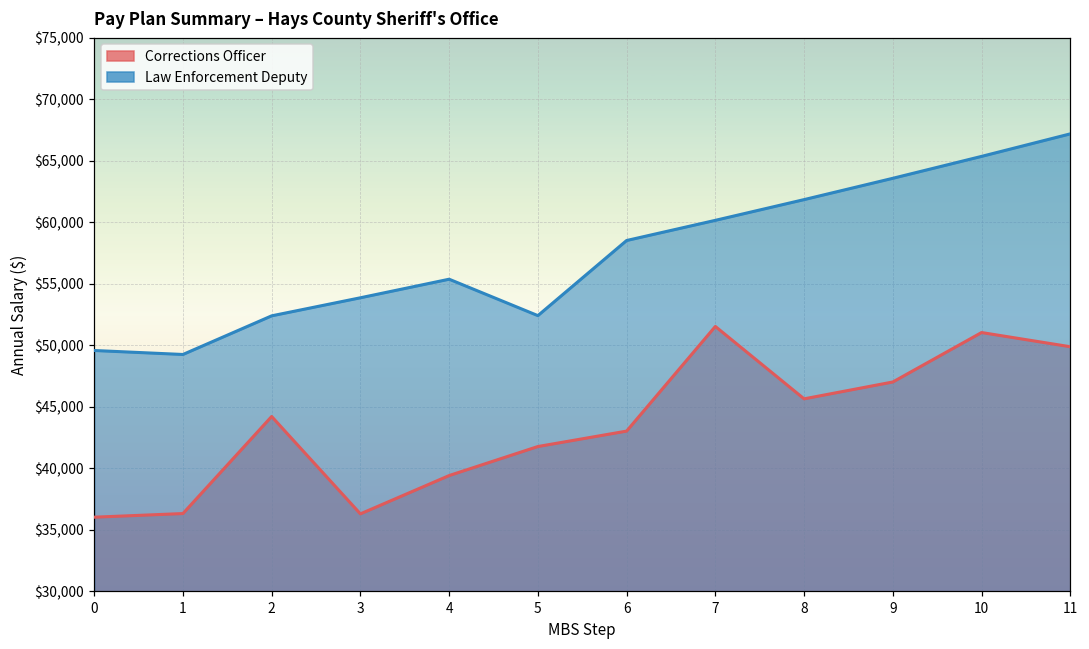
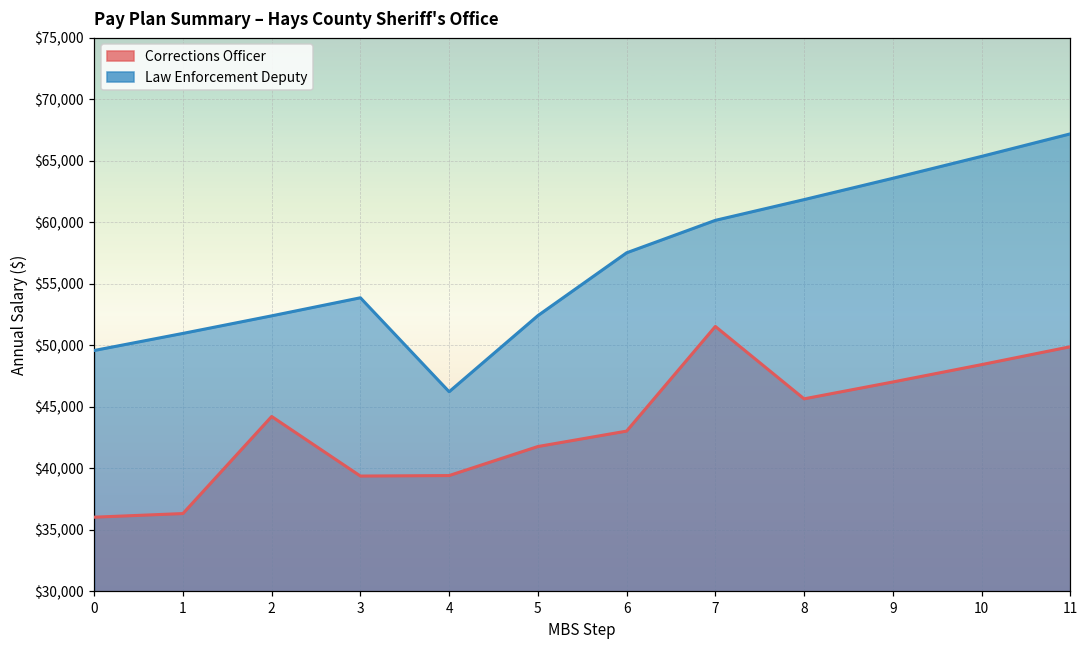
Law Enforcement Deputy, 1: $49,300 -> $51,000
Corrections Officer, 3: $36,300 -> $39,400
Law Enforcement Deputy, 4: $55,400 -> $46,200
Law Enforcement Deputy, 6: $58,500 -> $57,500
Corrections Officer, 10: $51,000 -> $48,400
